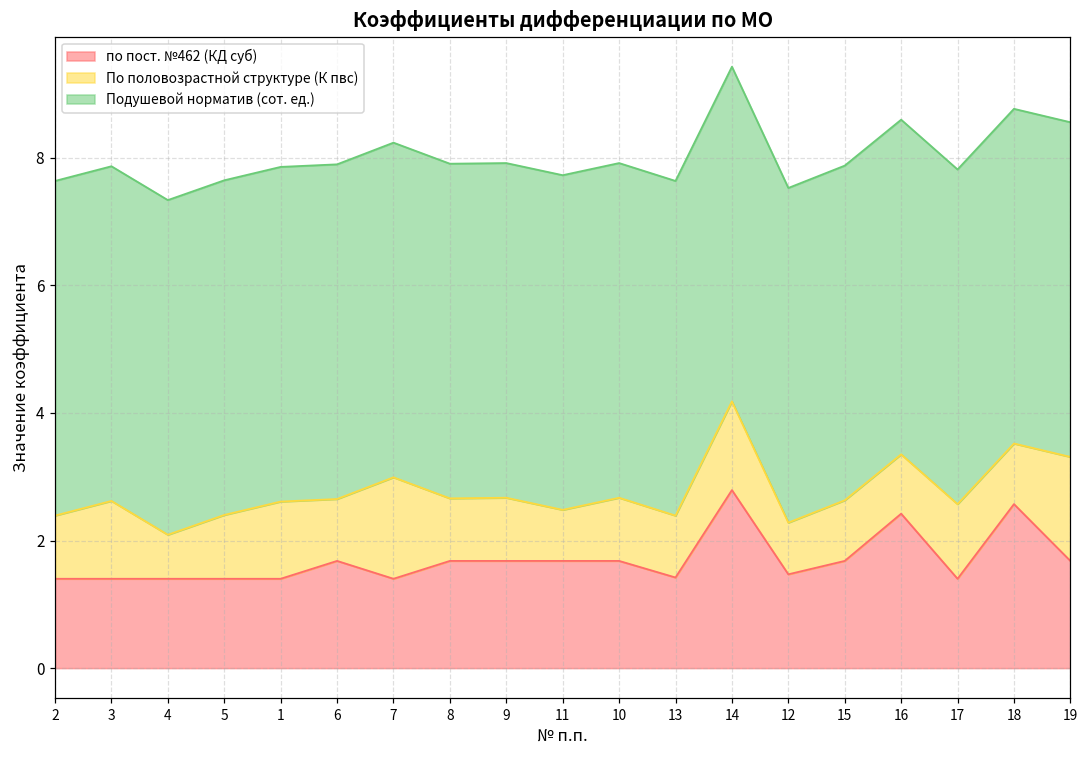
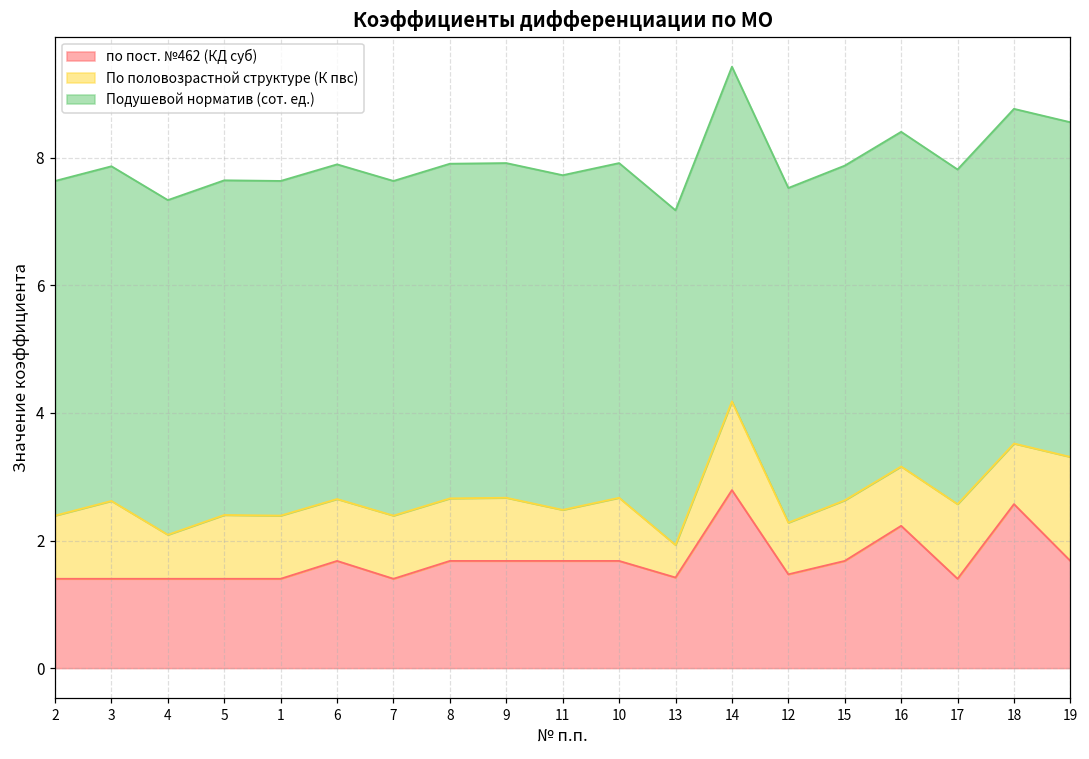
По половозрастной структуре (К пвс), 1: 1.2 -> 1.0
По половозрастной структуре (К пвс), 7: 1.6 -> 1.0
По половозрастной структуре (К пвс), 13: 1.0 -> 0.5
по пост. №462 (КД суб), 16: 2.4 -> 2.2
